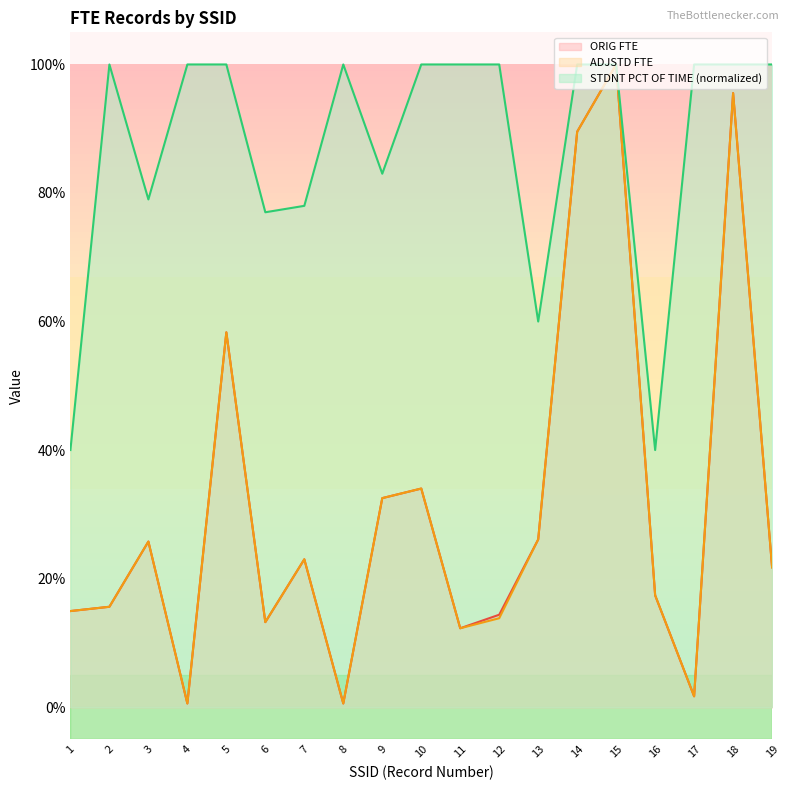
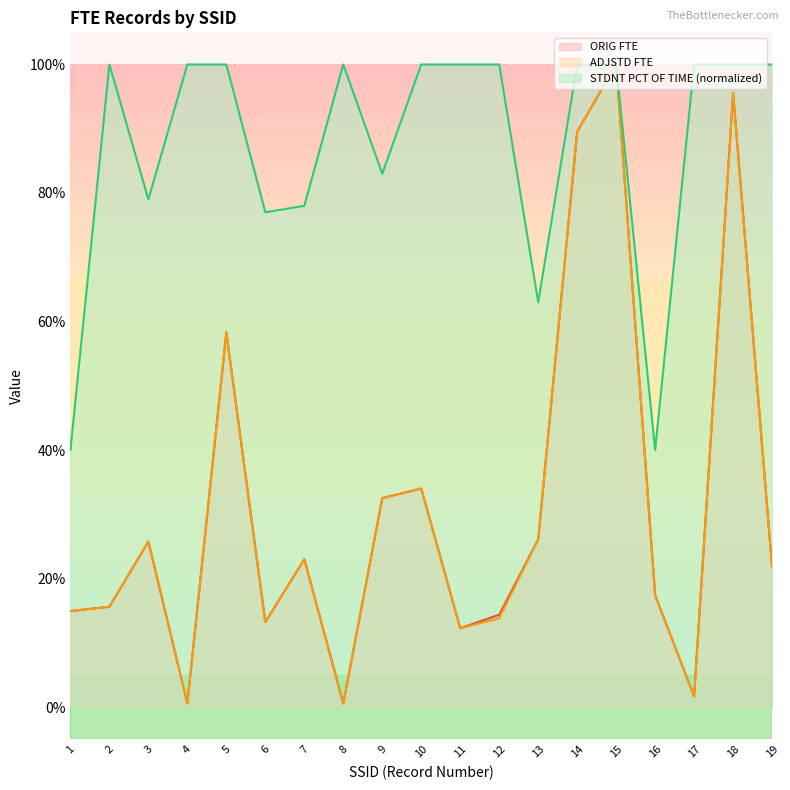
STDNT PCT OF TIME (normalized), 13: 60% -> 63%
